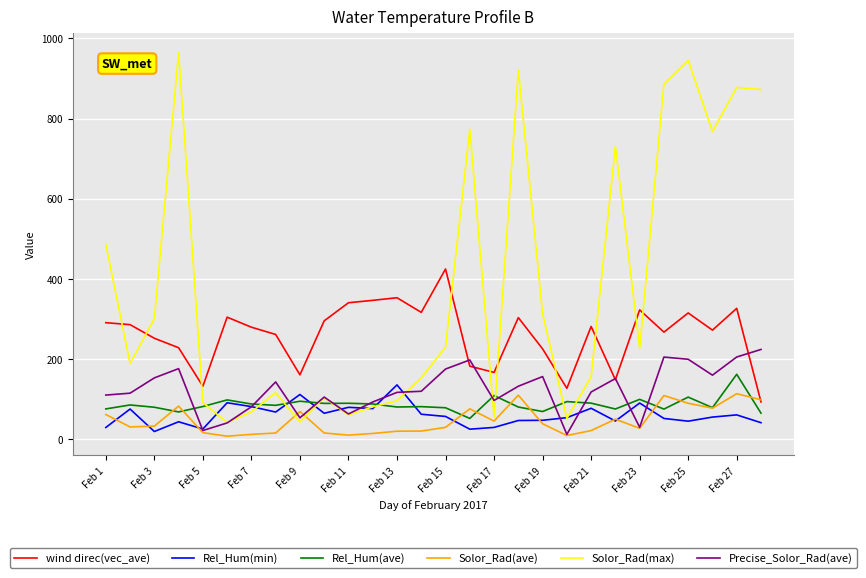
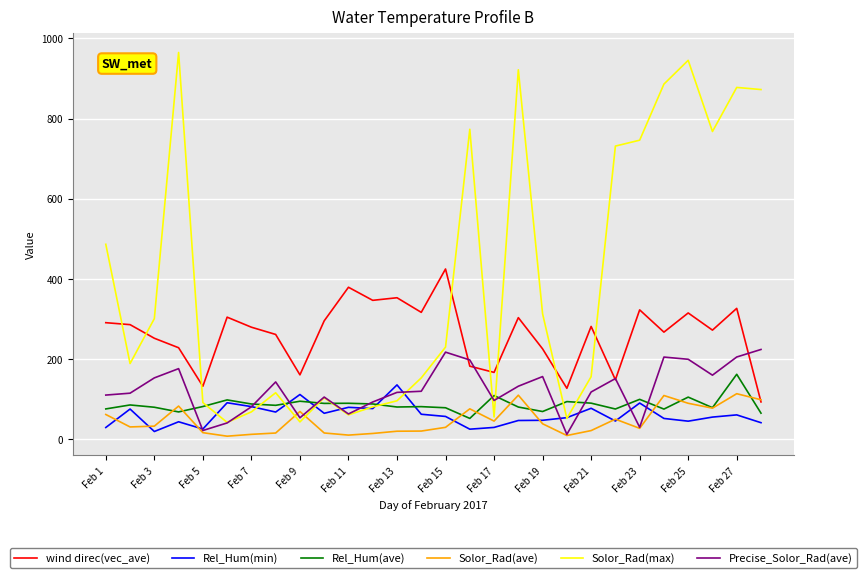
wind direc(vec_ave), Feb 11: 340 -> 380
Precise_Solor_Rad(ave), Feb 15: 170 -> 220
Solor_Rad(max), Feb 23: 230 -> 750
